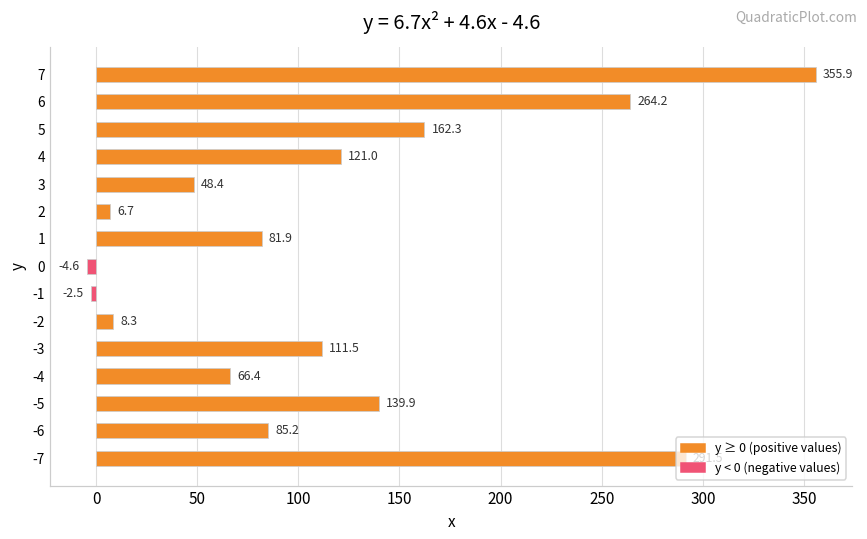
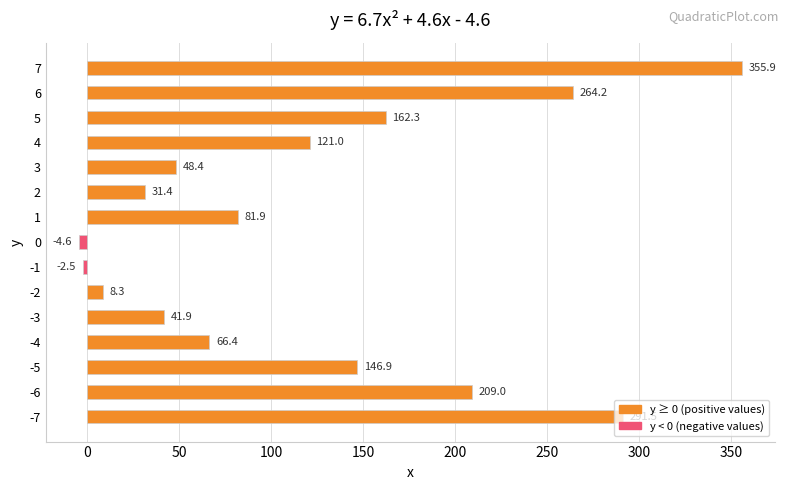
2: 6.7 -> 31.4
-3: 111.5 -> 41.9
-5: 139.9 -> 146.9
-6: 85.2 -> 209.0
